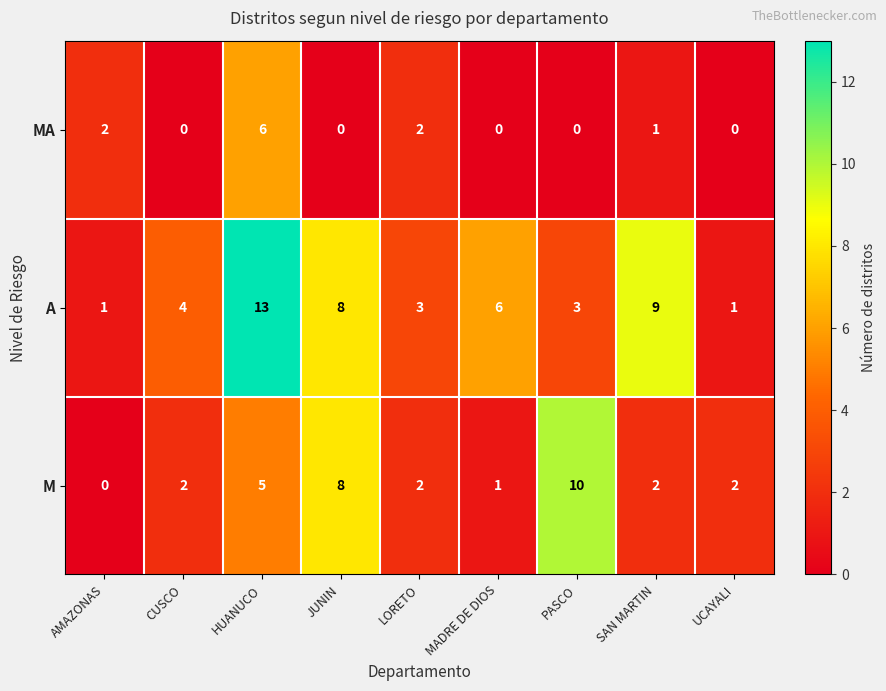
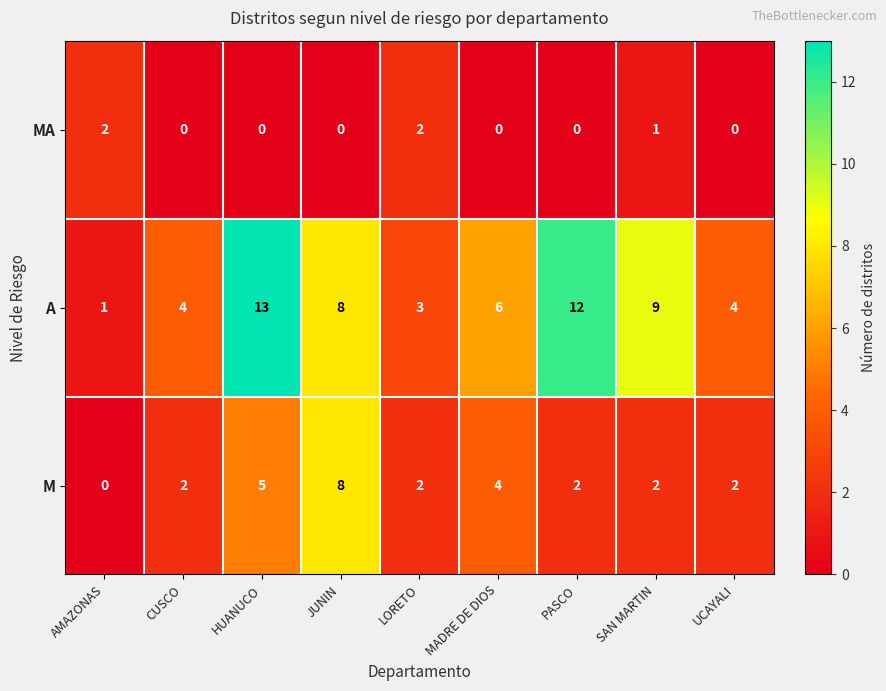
MA, HUANUCO: 6 -> 0
A, PASCO: 3 -> 12
A, UCAYALI: 1 -> 4
M, MADRE DE DIOS: 1 -> 4
M, PASCO: 10 -> 2
